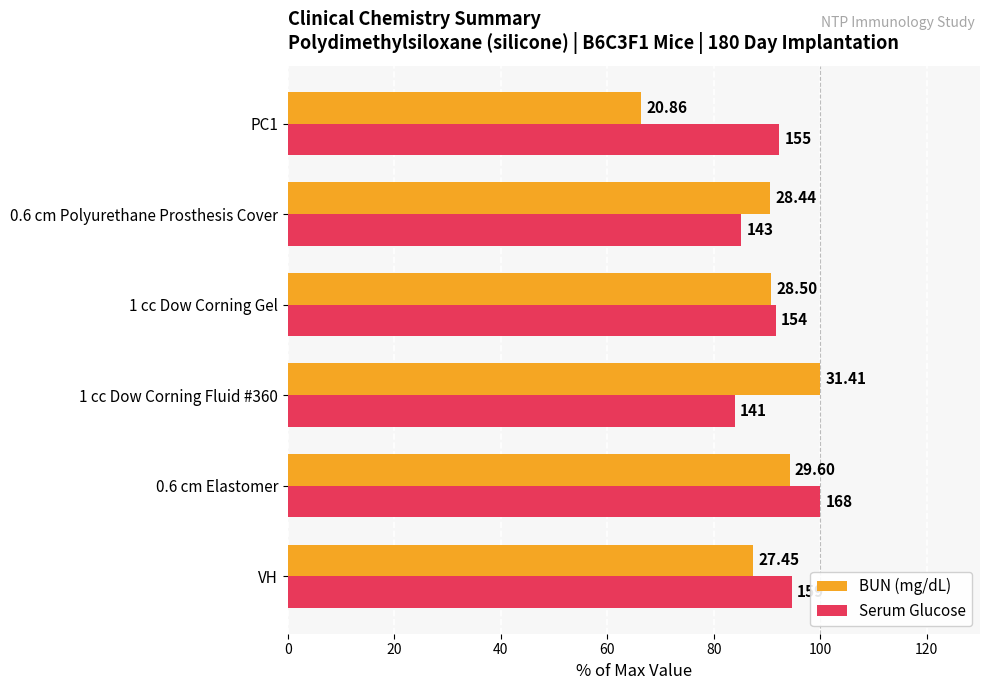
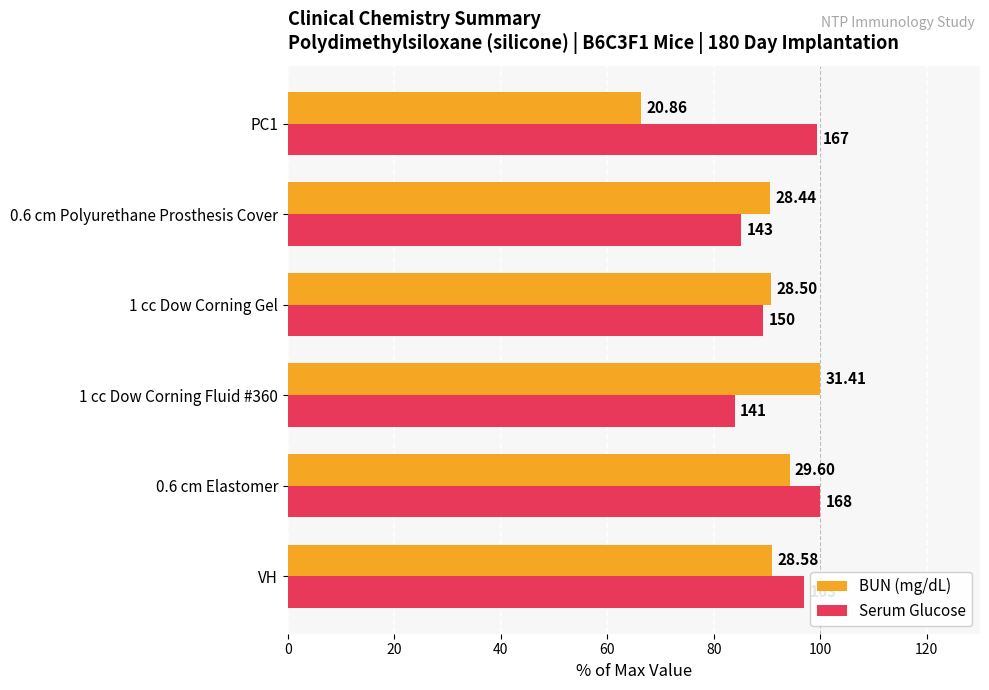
Serum Glucose, PC1: 155 -> 167
Serum Glucose, 1 cc Dow Corning Gel: 154 -> 150
BUN (mg/dL), VH: 27.45 -> 28.58
Serum Glucose, VH: 95 -> 97
